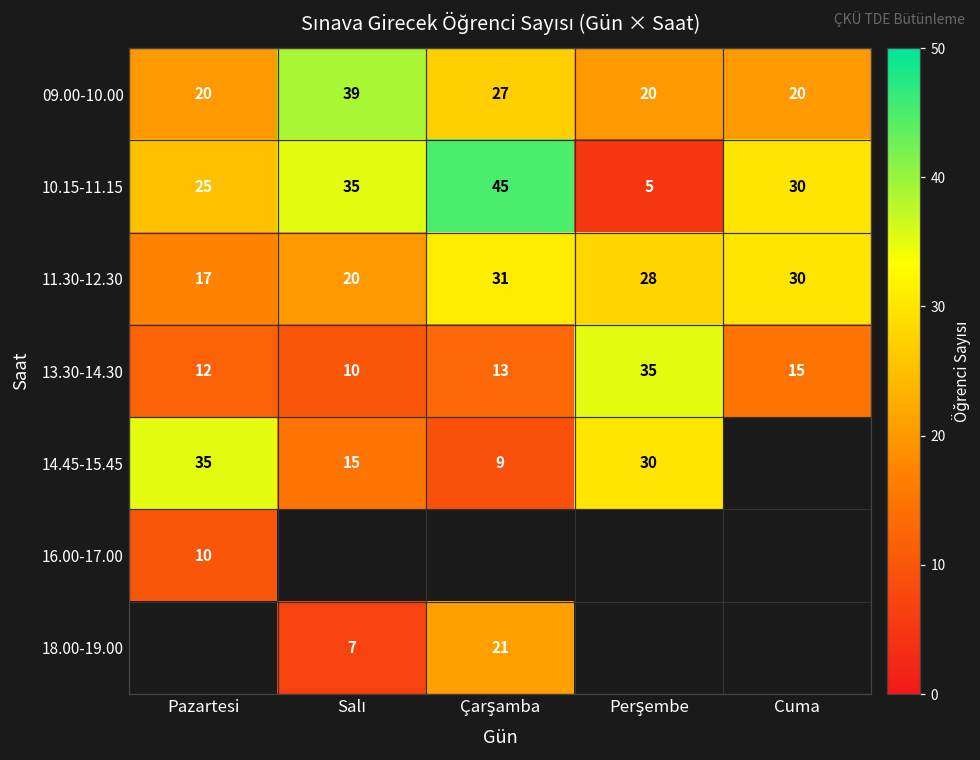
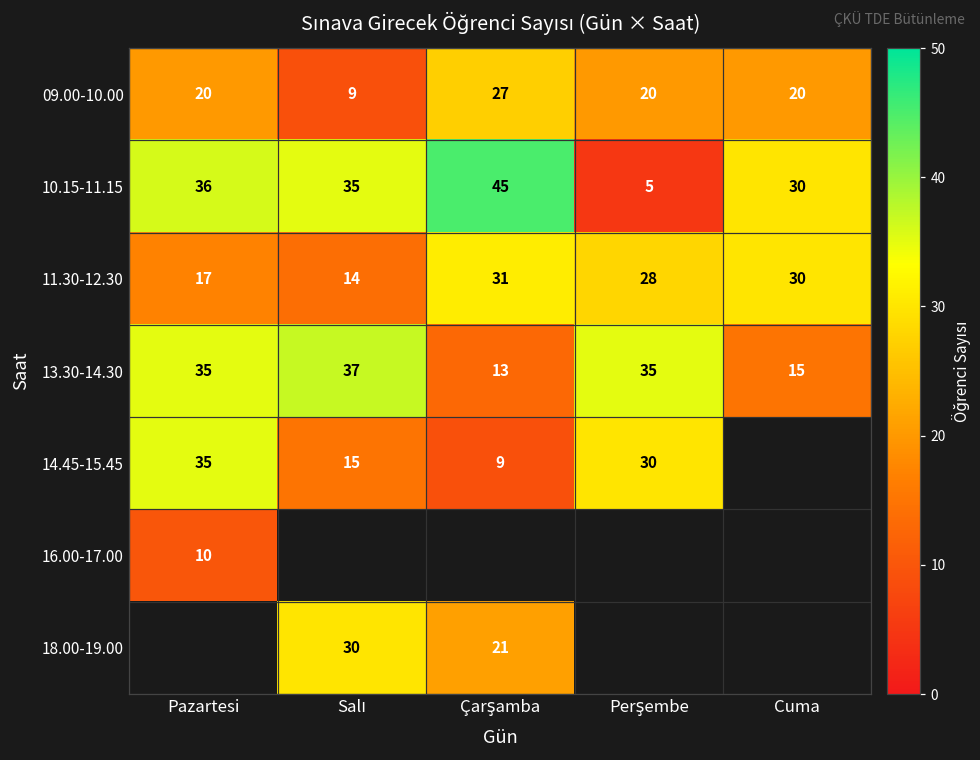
09.00-10.00, Salı: 39 -> 9
10.15-11.15, Pazartesi: 25 -> 36
11.30-12.30, Salı: 20 -> 14
13.30-14.30, Pazartesi: 12 -> 35
13.30-14.30, Salı: 10 -> 37
18.00-19.00, Salı: 7 -> 30
